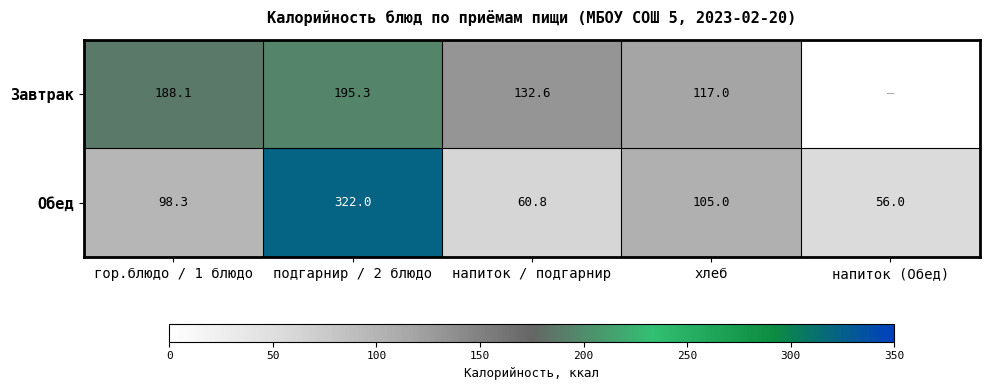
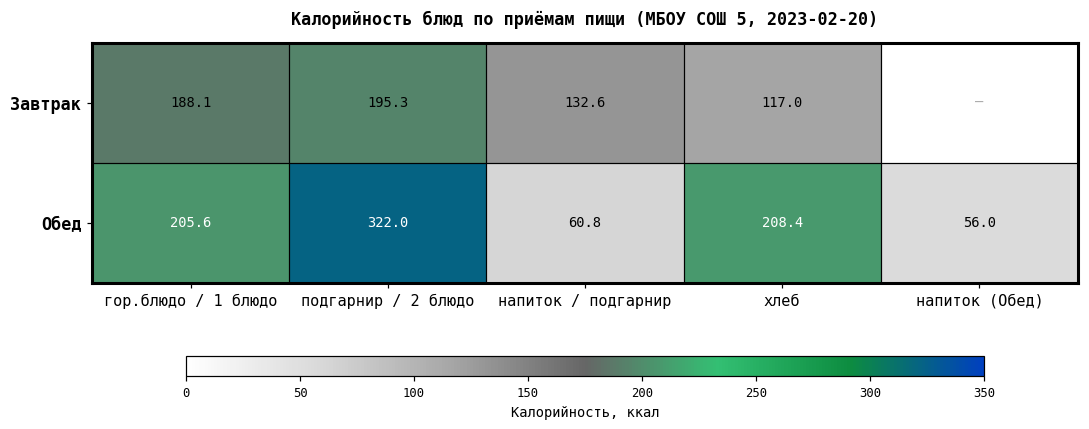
Обед, гор.блюдо / 1 блюдо: 98.3 -> 205.6
Обед, хлеб: 105.0 -> 208.4
